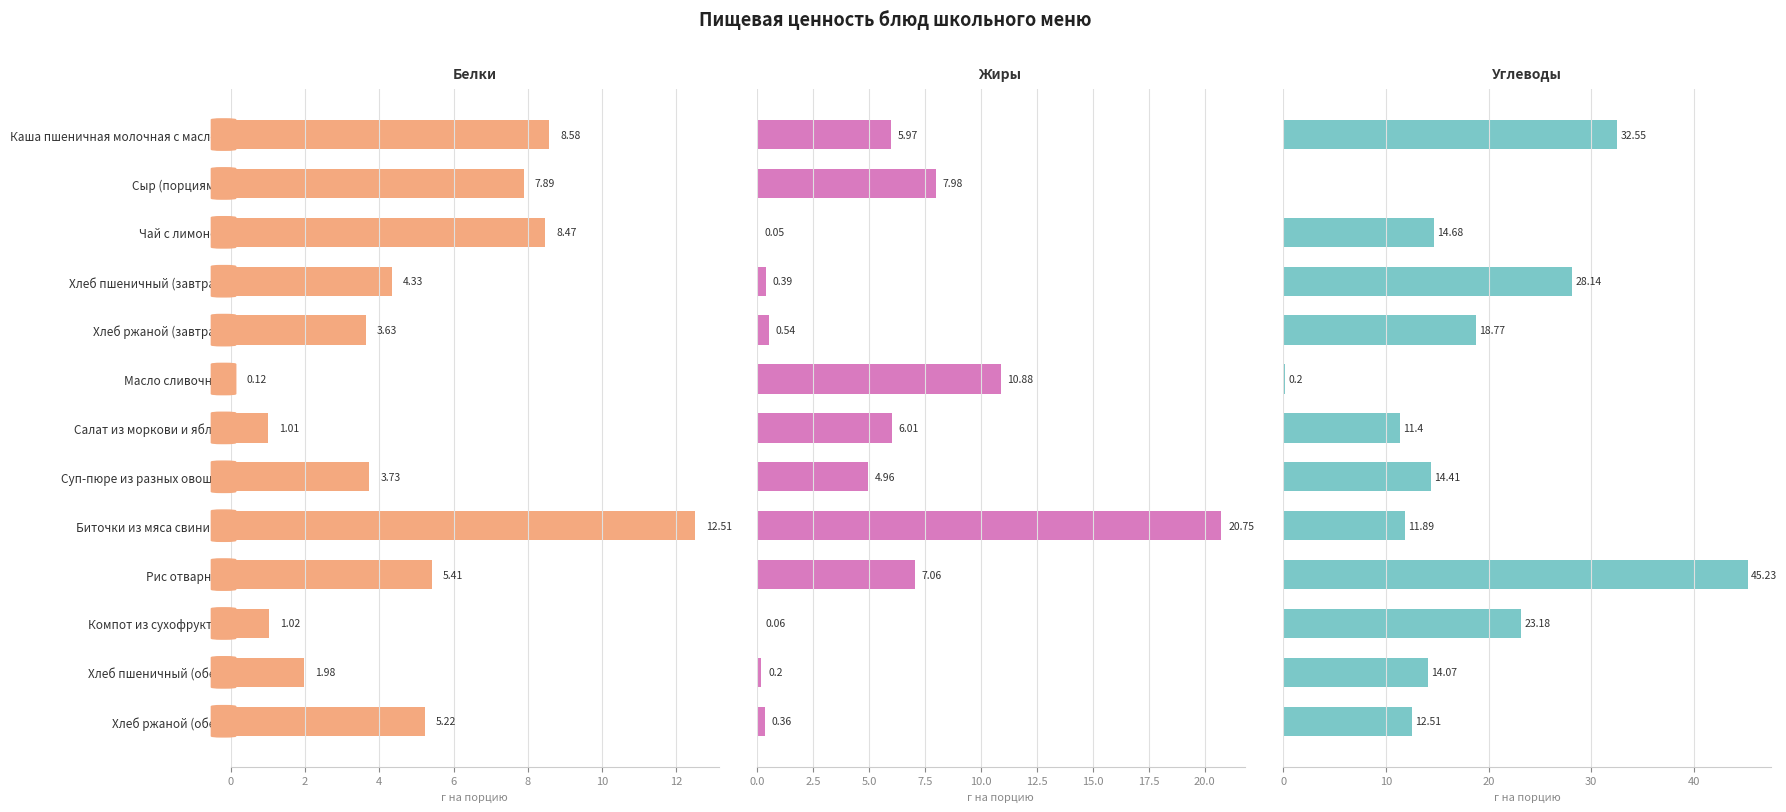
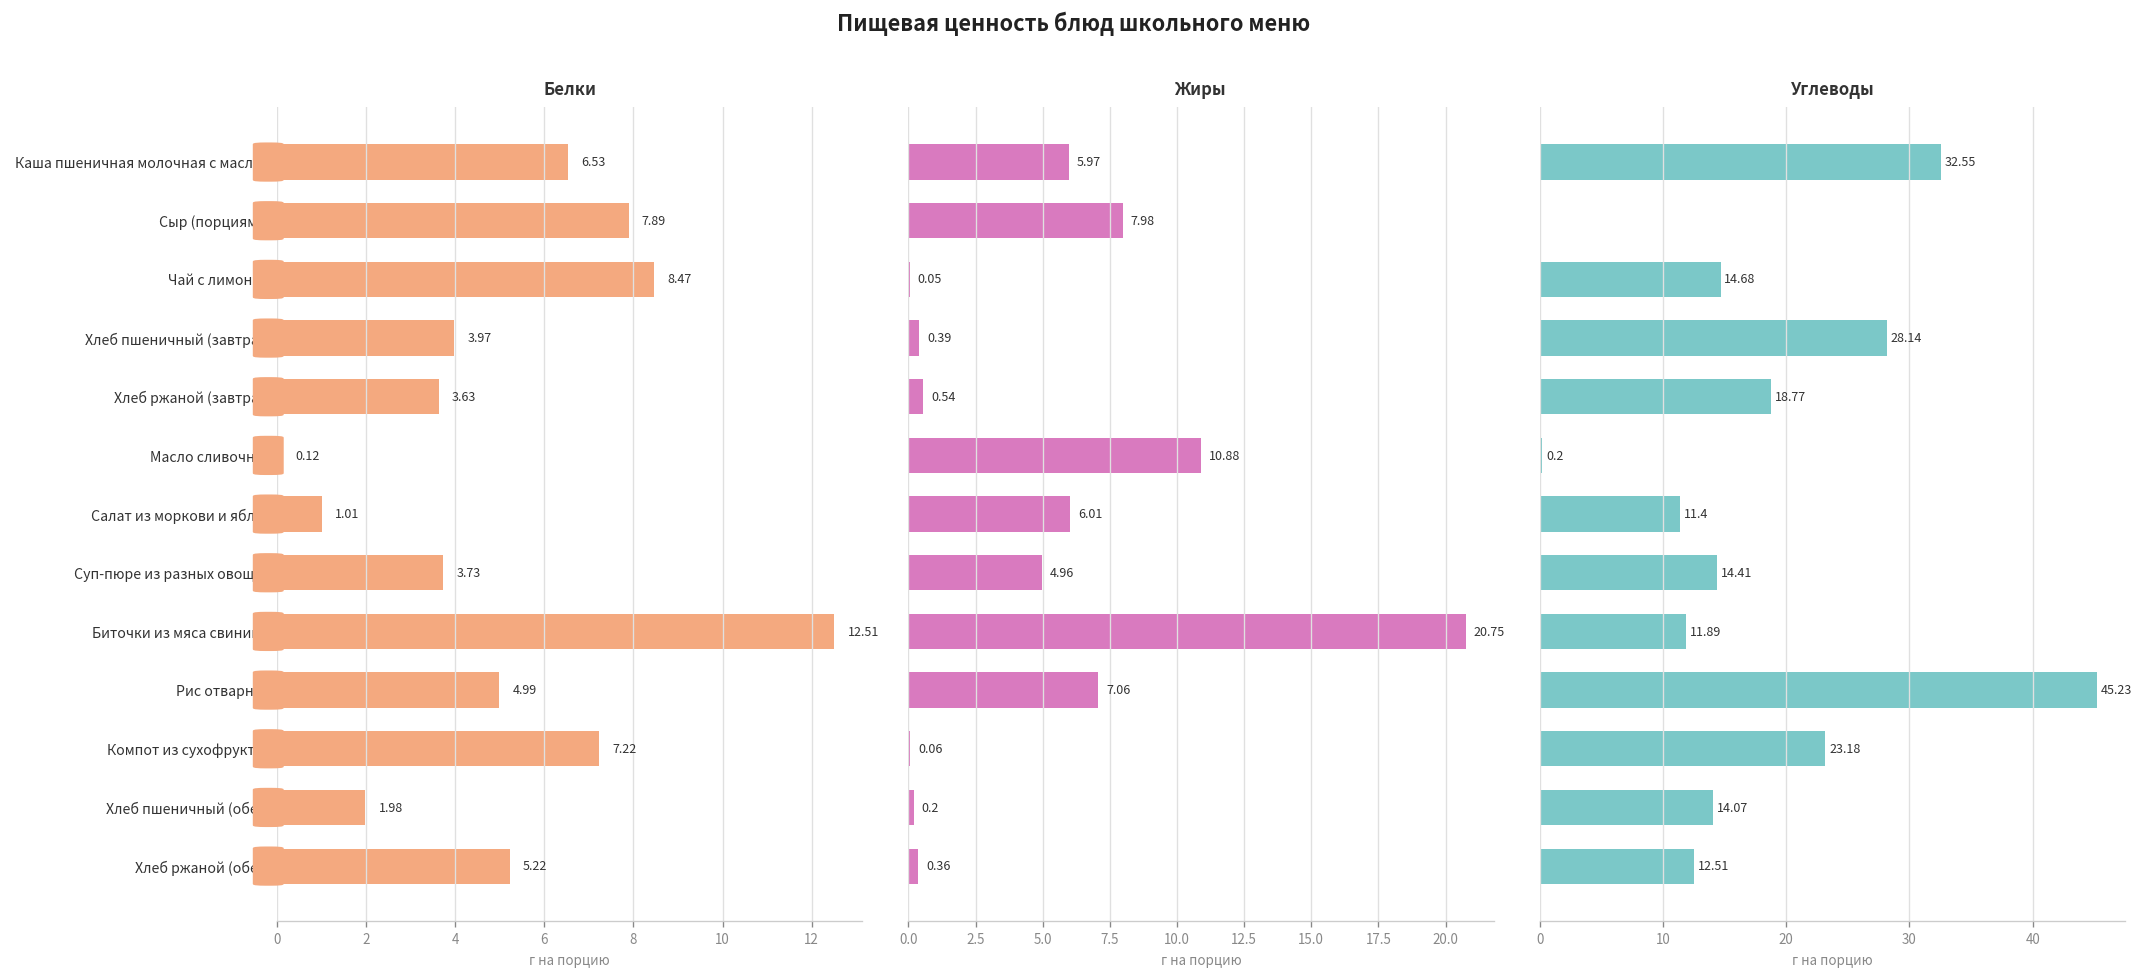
Белки, Каша пшеничная молочная с маслом: 8.58 -> 6.53
Белки, Хлеб пшеничный (завтрак): 4.33 -> 3.97
Белки, Рис отварной: 5.41 -> 4.99
Белки, Компот из сухофруктов: 1.02 -> 7.22
